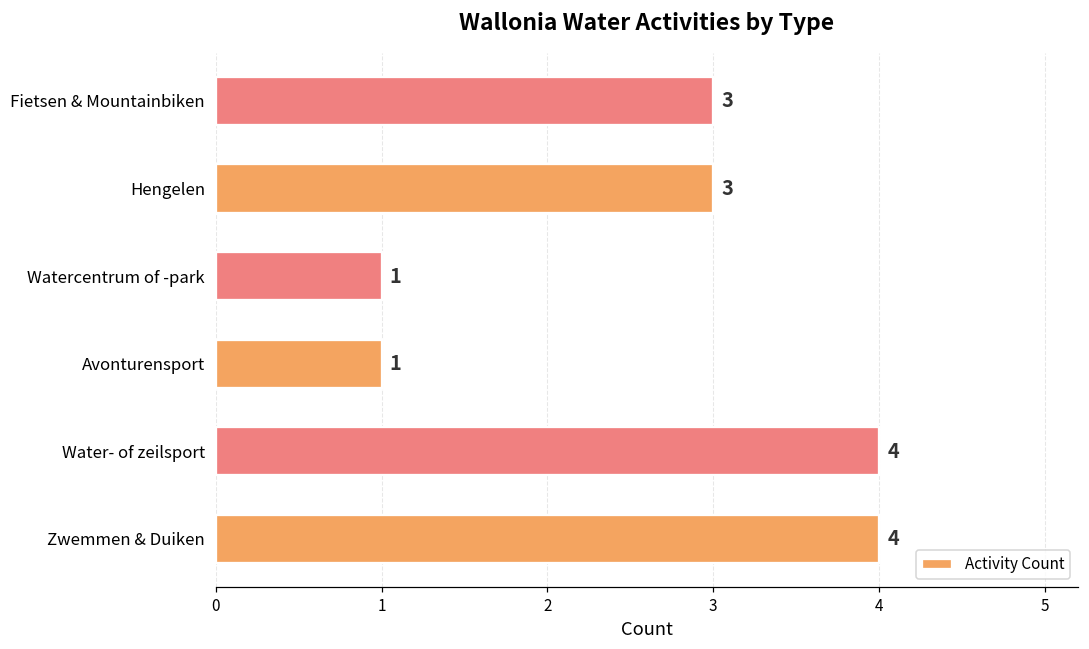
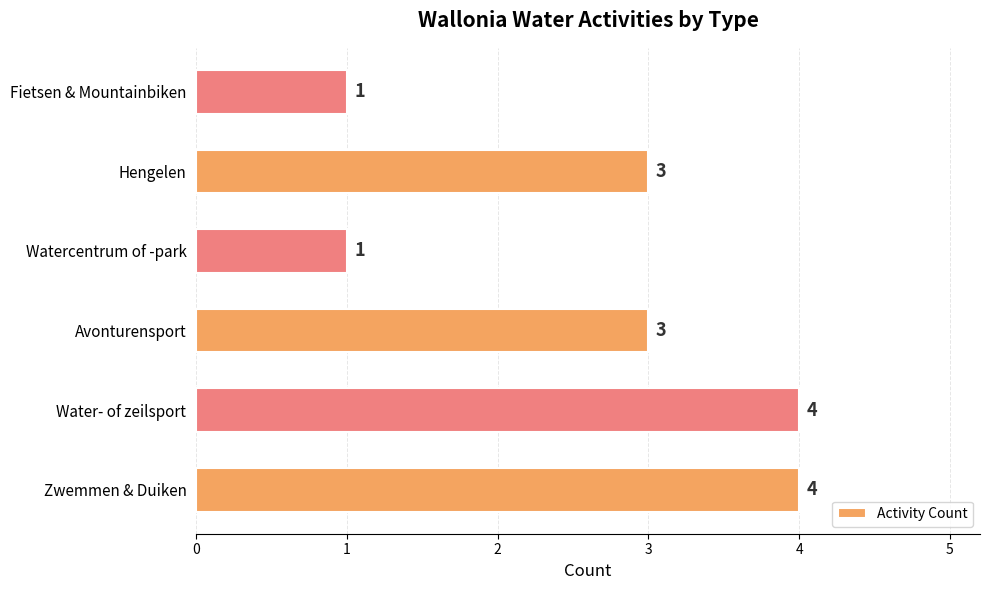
Fietsen & Mountainbiken: 3 -> 1
Avonturensport: 1 -> 3
